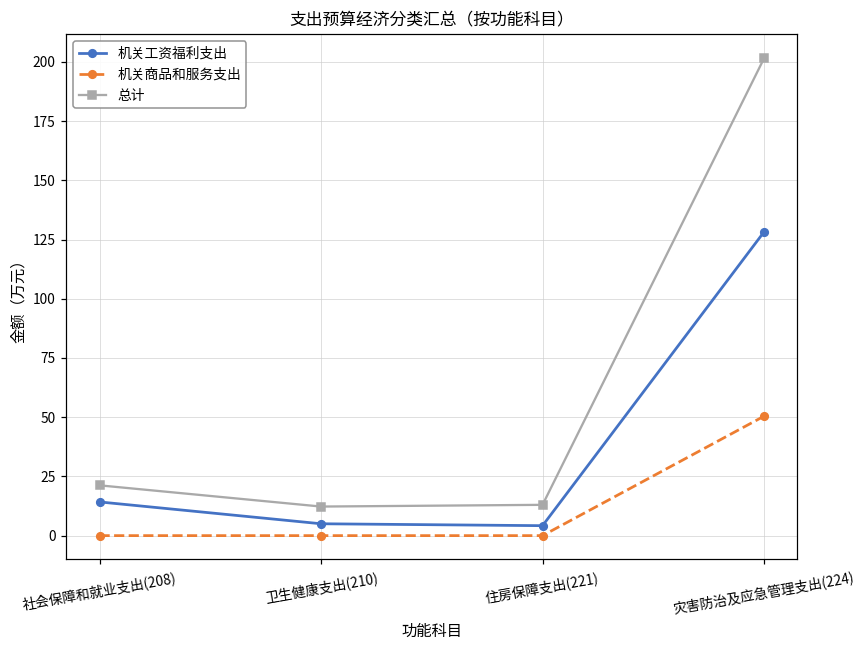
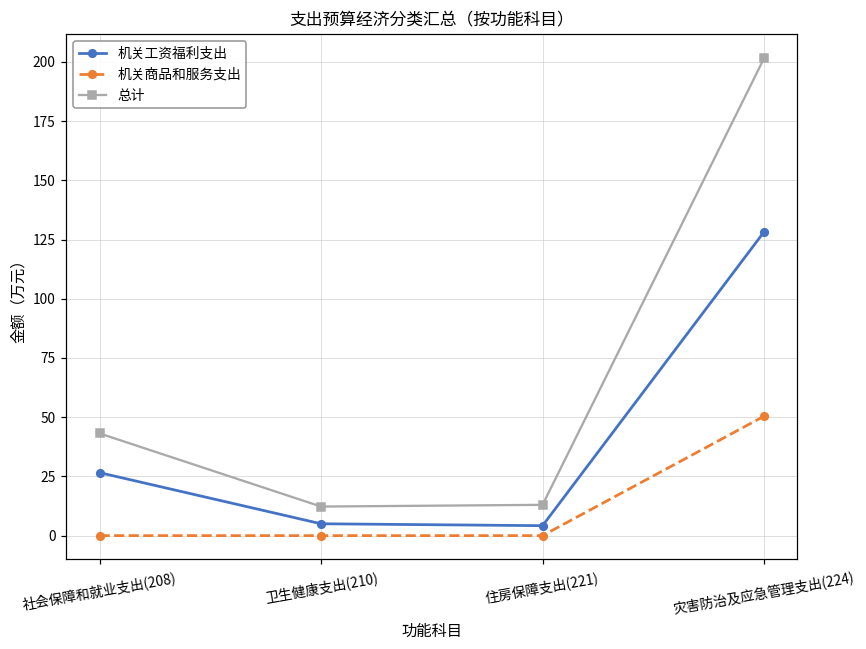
机关工资福利支出, 社会保障和就业支出(208): 14 -> 27
总计, 社会保障和就业支出(208): 21 -> 43
